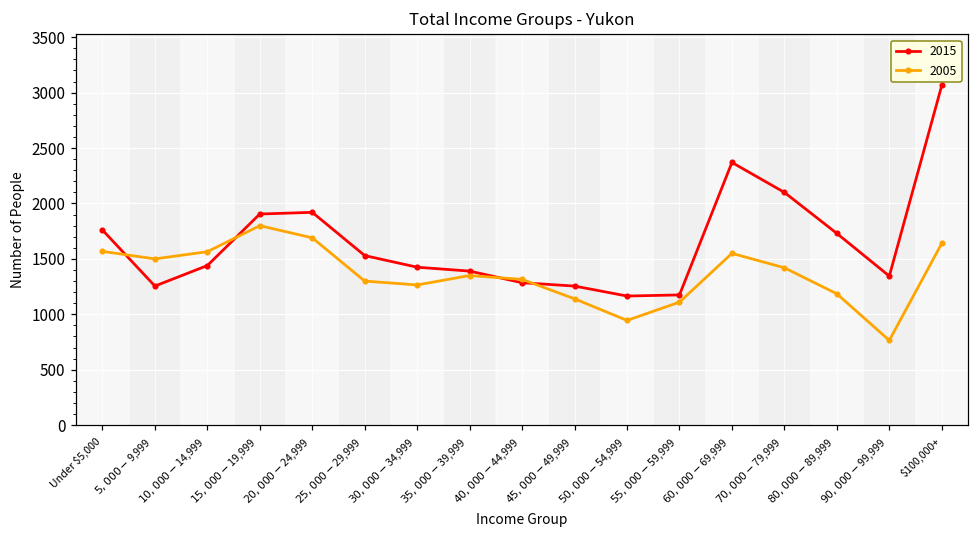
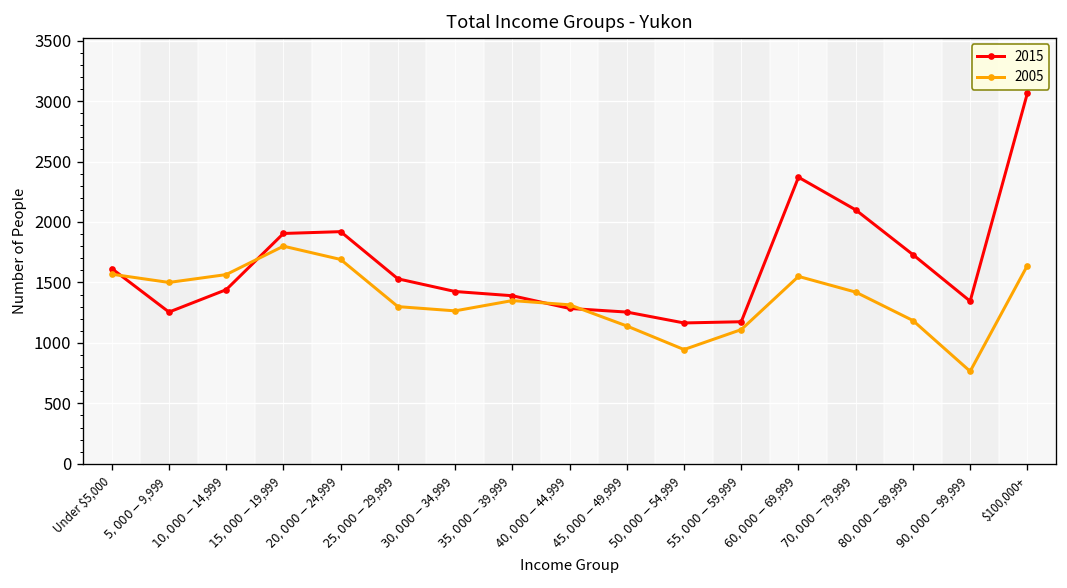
2015, Under $5,000: 1760 -> 1620
